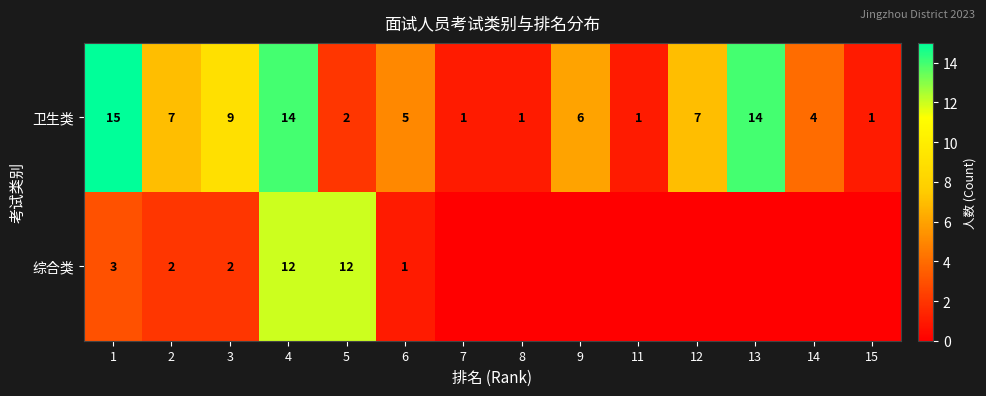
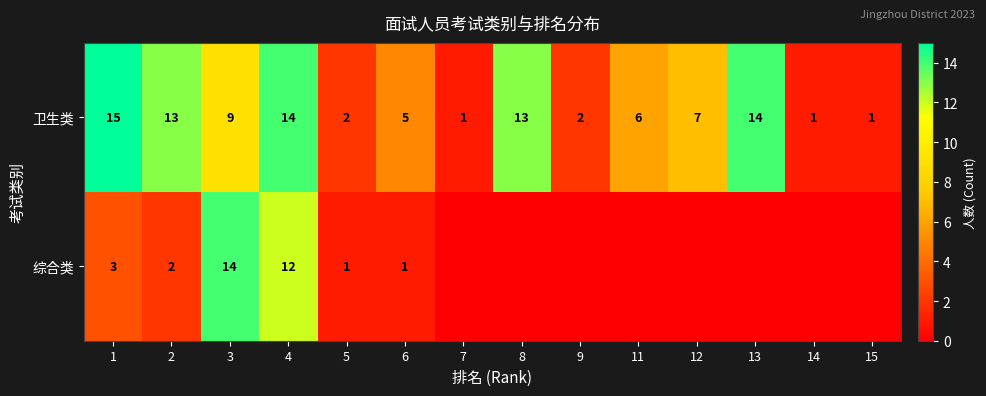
卫生类, 2: 7 -> 13
卫生类, 8: 1 -> 13
卫生类, 9: 6 -> 2
卫生类, 11: 1 -> 6
卫生类, 14: 4 -> 1
综合类, 3: 2 -> 14
综合类, 5: 12 -> 1
